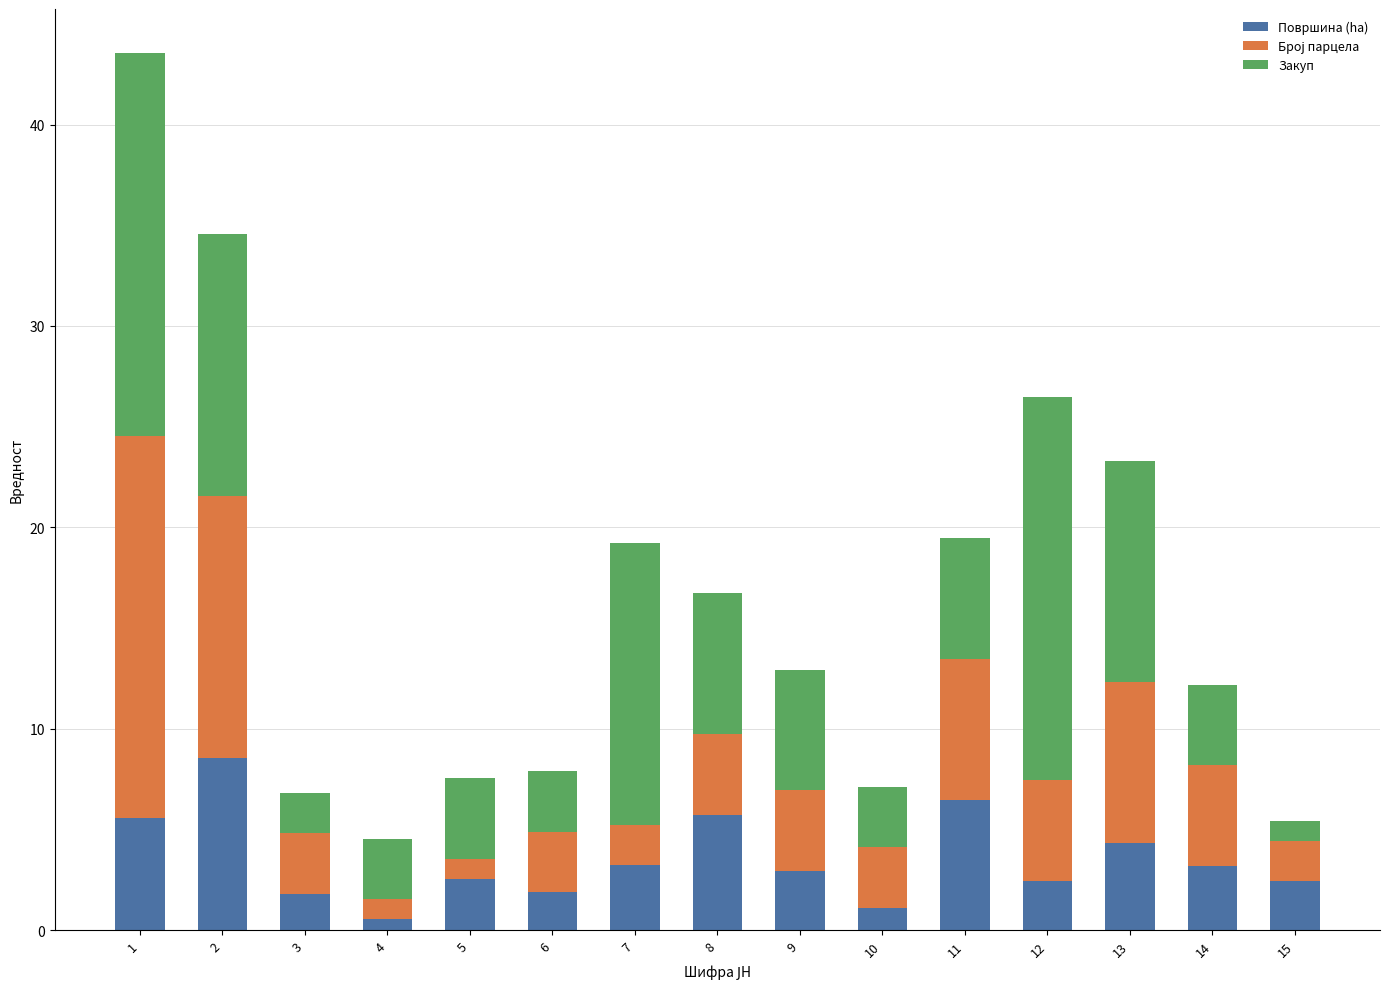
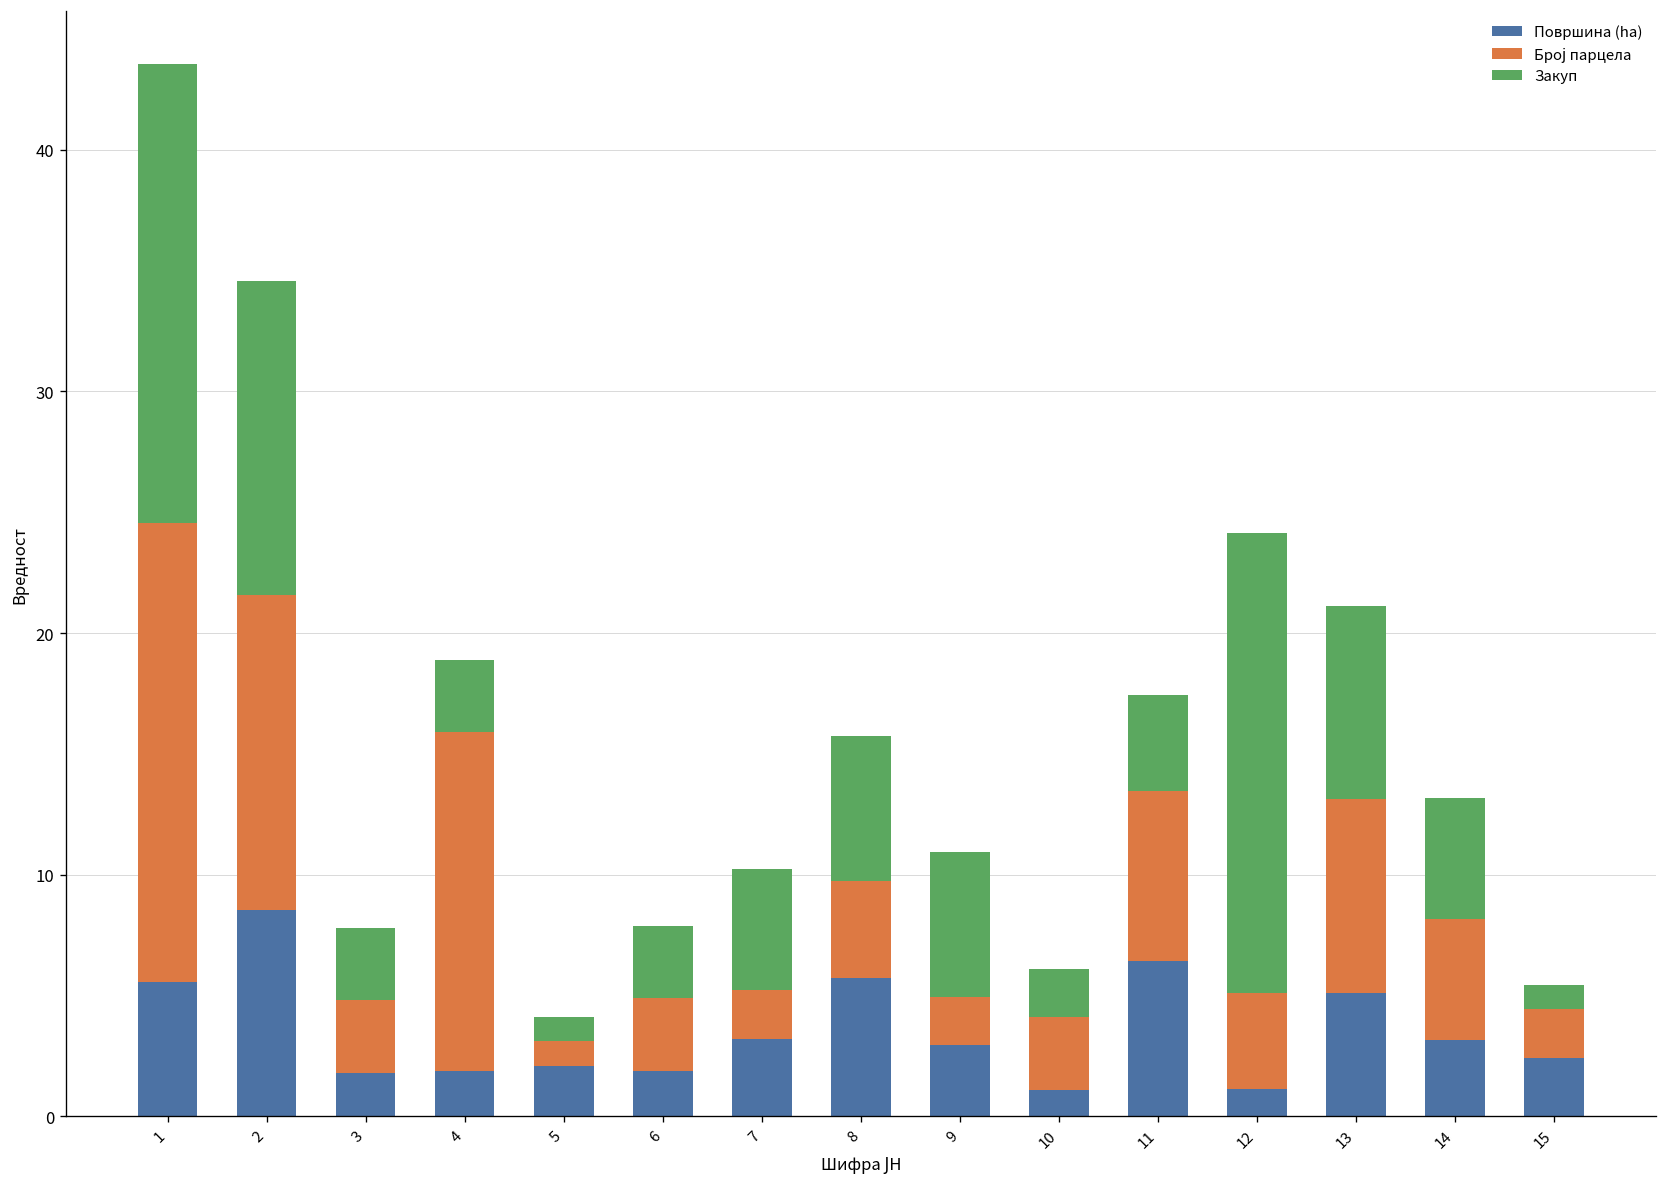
Закуп, 3: 2 -> 3
Површина (ha), 4: 0.5 -> 1.9
Број парцела, 4: 1 -> 14
Површина (ha), 5: 2.5 -> 2.1
Закуп, 5: 4 -> 1
Закуп, 7: 14 -> 5
Закуп, 8: 7 -> 6
Број парцела, 9: 4 -> 2
Закуп, 10: 3 -> 2
Закуп, 11: 6 -> 4
Површина (ha), 12: 2.5 -> 1.1
Број парцела, 12: 5 -> 4
Површина (ha), 13: 4.3 -> 5.1
Закуп, 13: 11 -> 8
Закуп, 14: 4 -> 5
